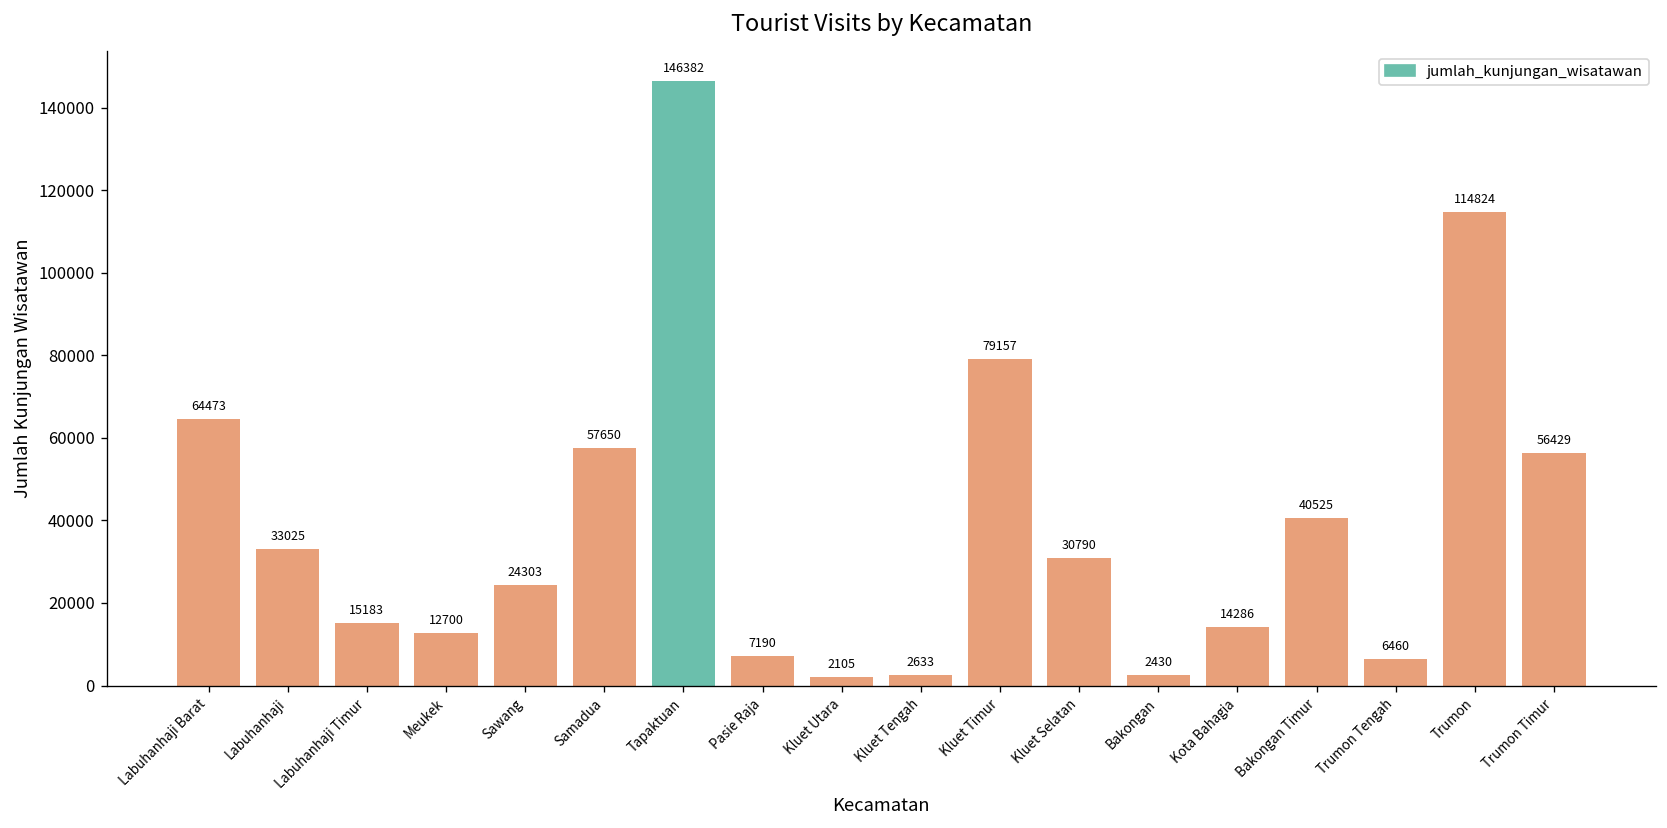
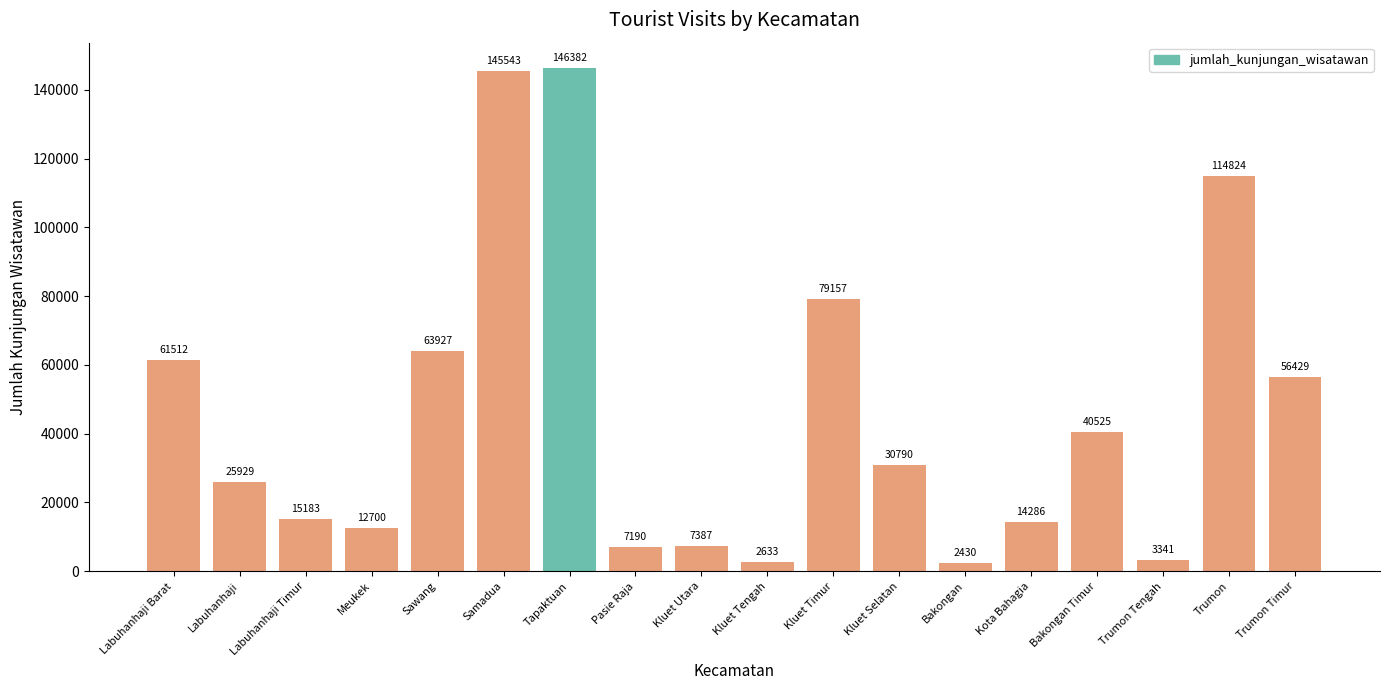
Labuhanhaji Barat: 64473 -> 61512
Labuhanhaji: 33025 -> 25929
Sawang: 24303 -> 63927
Samadua: 57650 -> 145543
Kluet Utara: 2105 -> 7387
Trumon Tengah: 6460 -> 3341
